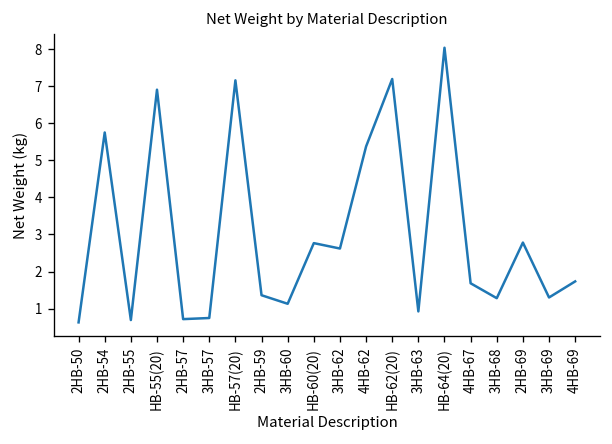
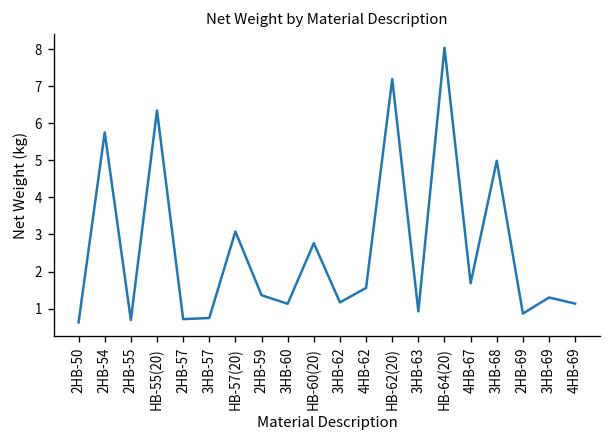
HB-55(20): 6.9 -> 6.3
HB-57(20): 7.2 -> 3.1
3HB-62: 2.6 -> 1.2
4HB-62: 5.4 -> 1.6
3HB-68: 1.3 -> 5.0
2HB-69: 2.8 -> 0.9
4HB-69: 1.7 -> 1.1
